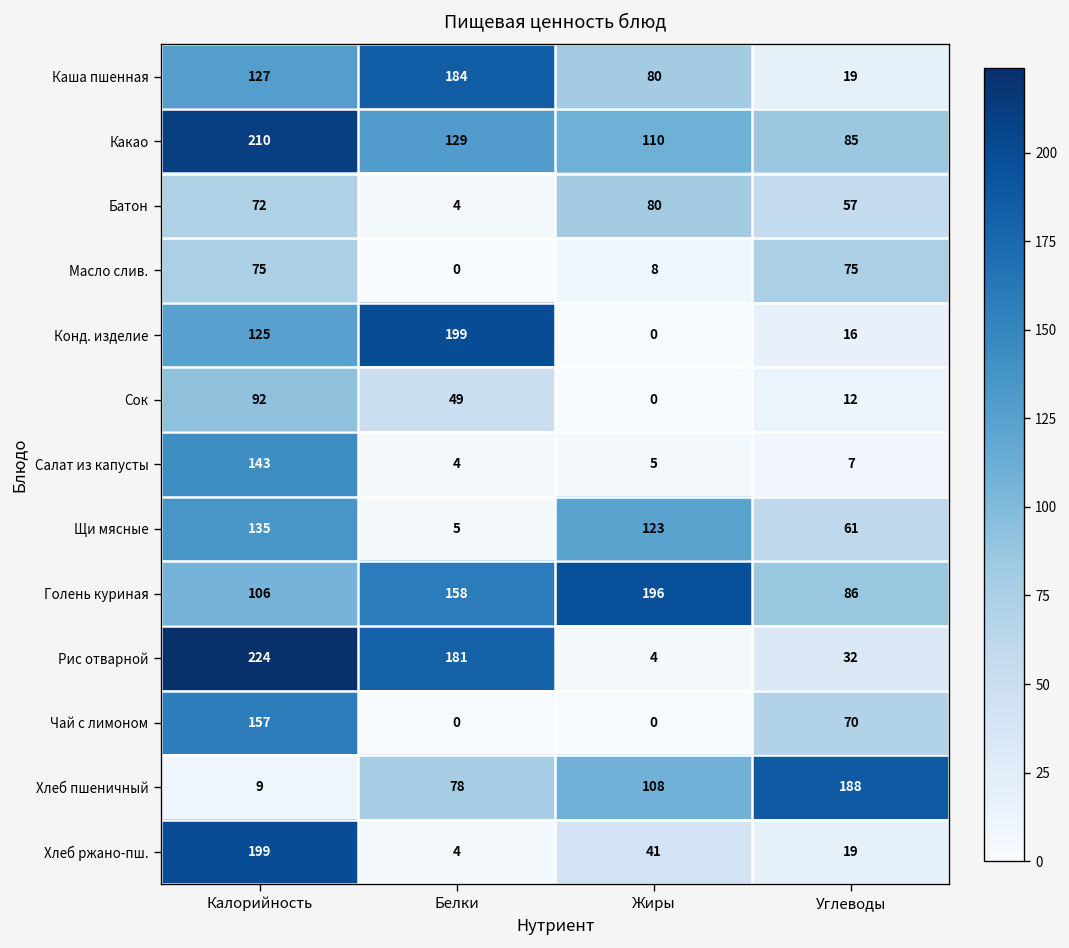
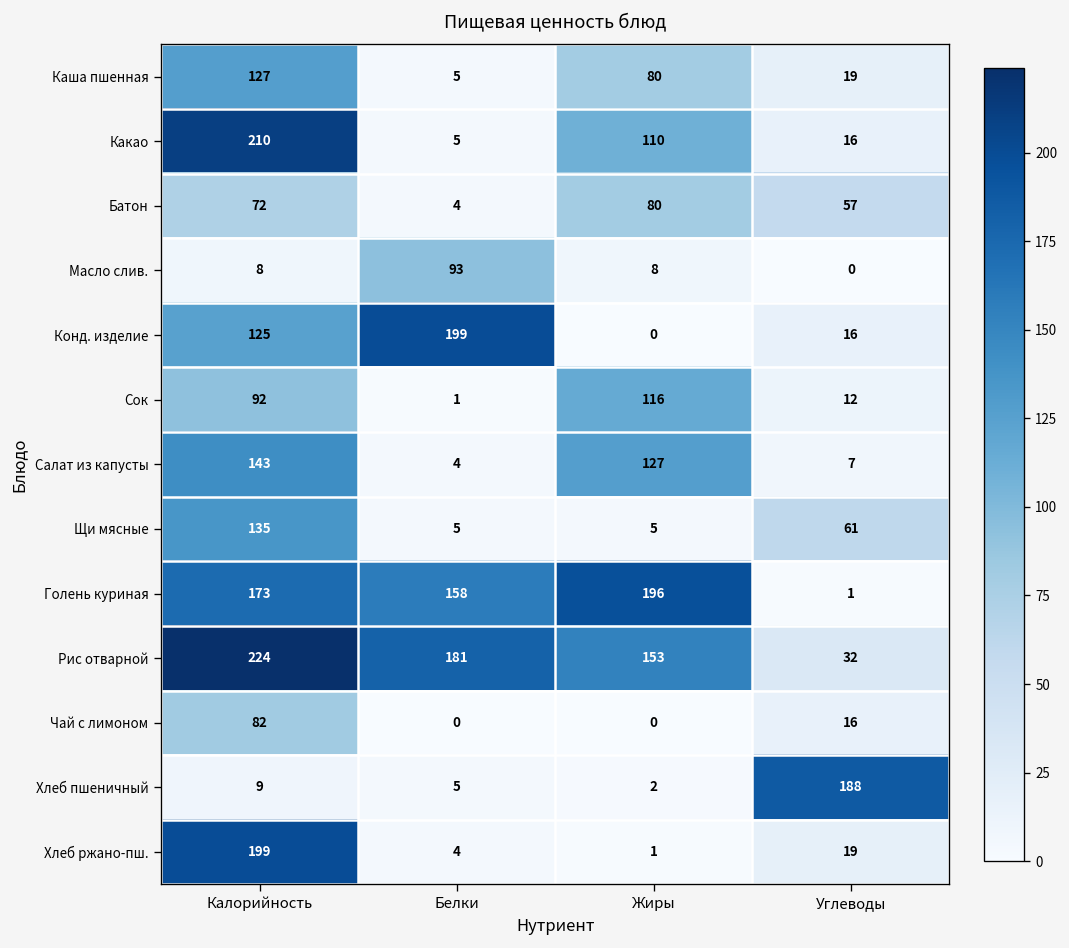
Каша пшенная, Белки: 184 -> 5
Какао, Белки: 129 -> 5
Какао, Углеводы: 85 -> 16
Масло слив., Калорийность: 75 -> 8
Масло слив., Белки: 0 -> 93
Масло слив., Углеводы: 75 -> 0
Сок, Белки: 49 -> 1
Сок, Жиры: 0 -> 116
Салат из капусты, Жиры: 5 -> 127
Щи мясные, Жиры: 123 -> 5
Голень куриная, Калорийность: 106 -> 173
Голень куриная, Углеводы: 86 -> 1
Рис отварной, Жиры: 4 -> 153
Чай с лимоном, Калорийность: 157 -> 82
Чай с лимоном, Углеводы: 70 -> 16
Хлеб пшеничный, Белки: 78 -> 5
Хлеб пшеничный, Жиры: 108 -> 2
Хлеб ржано-пш., Жиры: 41 -> 1
